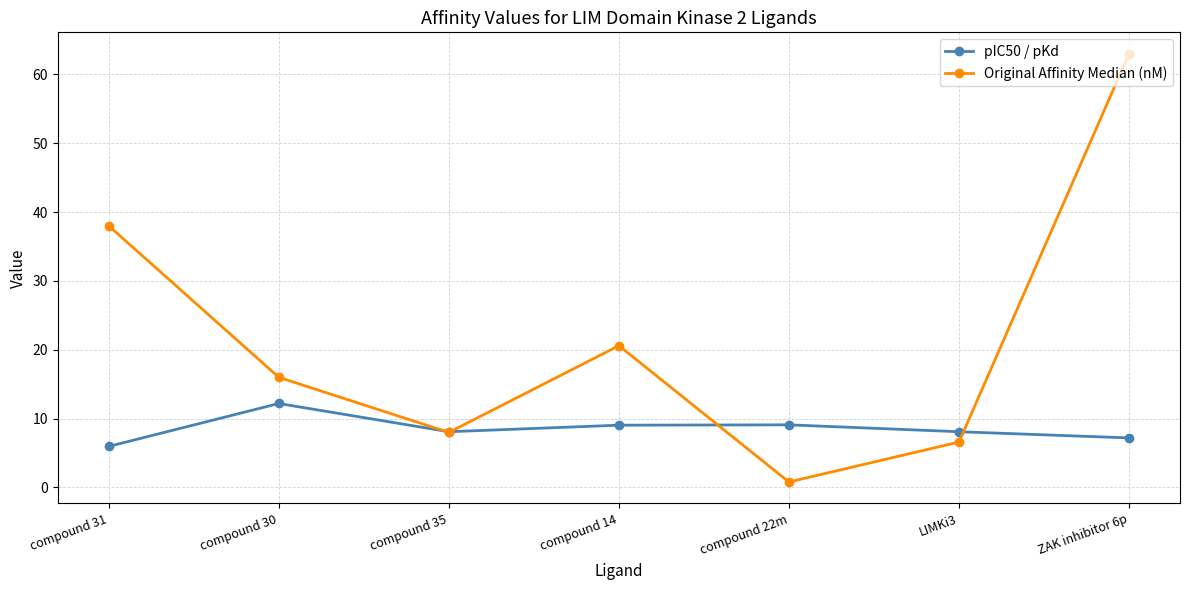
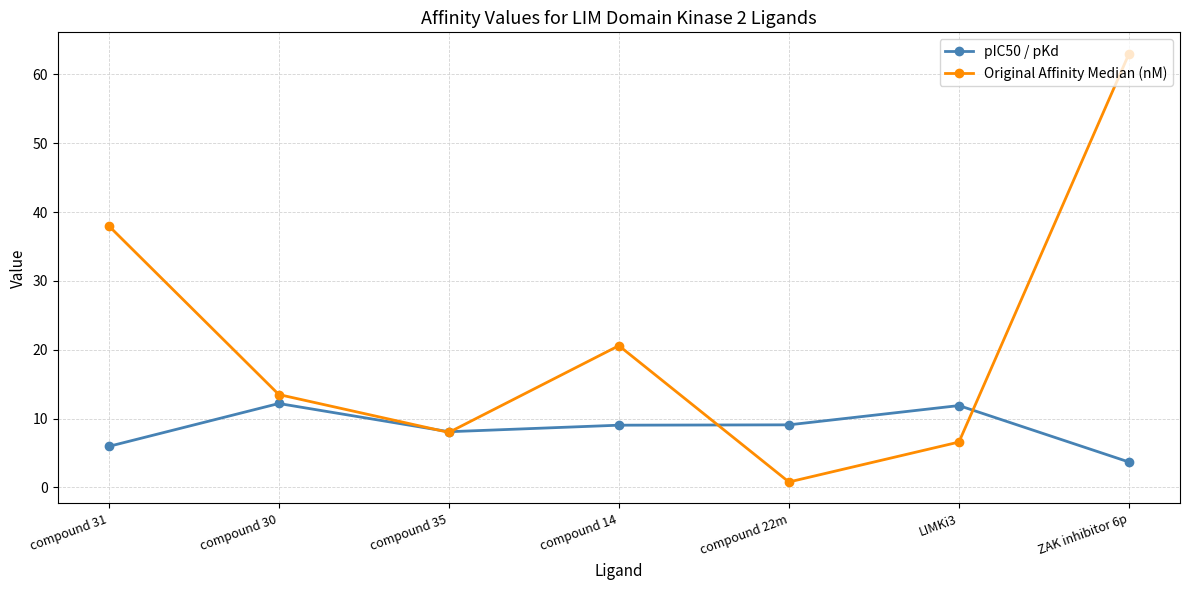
Original Affinity Median (nM), compound 30: 16 -> 14
pIC50 / pKd, LIMKi3: 8 -> 12
pIC50 / pKd, ZAK inhibitor 6p: 7 -> 4
